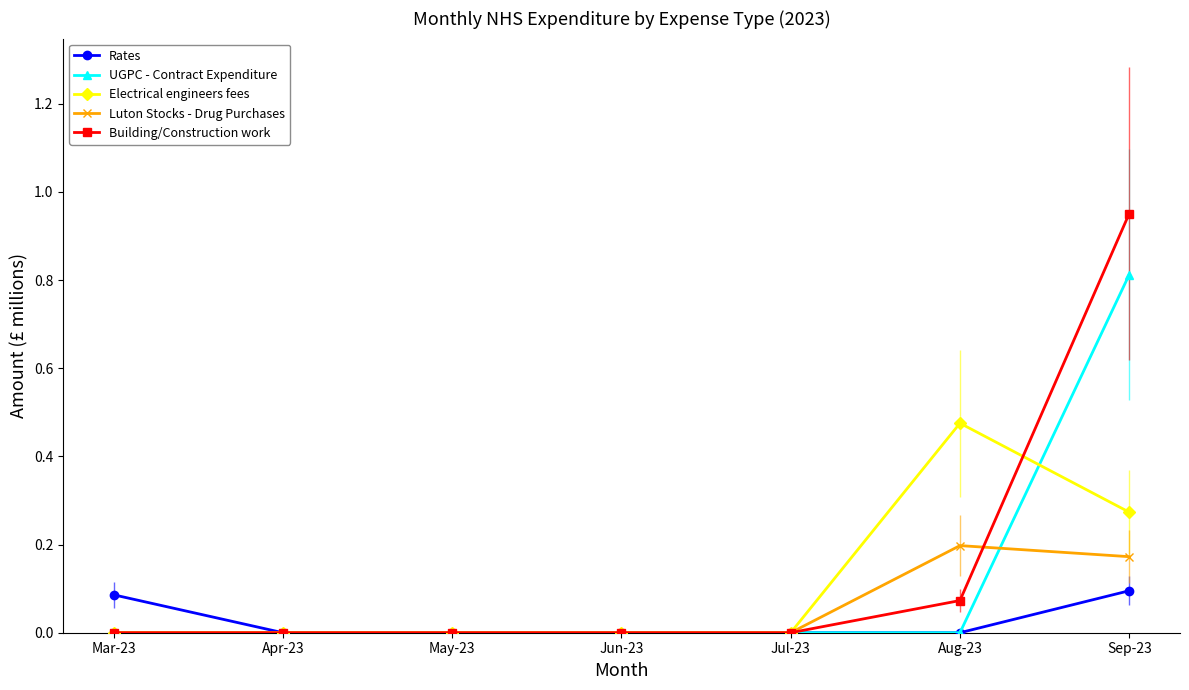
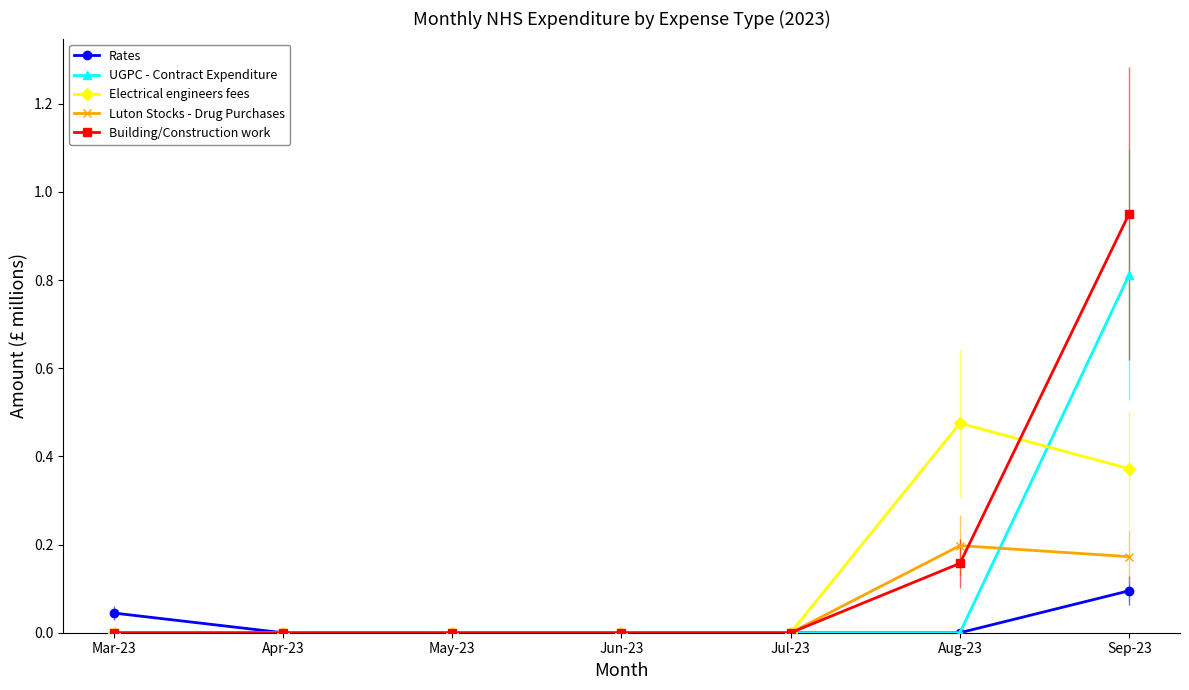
Rates, Mar-23: 0.09 -> 0.04
Building/Construction work, Aug-23: 0.07 -> 0.16
Electrical engineers fees, Sep-23: 0.27 -> 0.37
